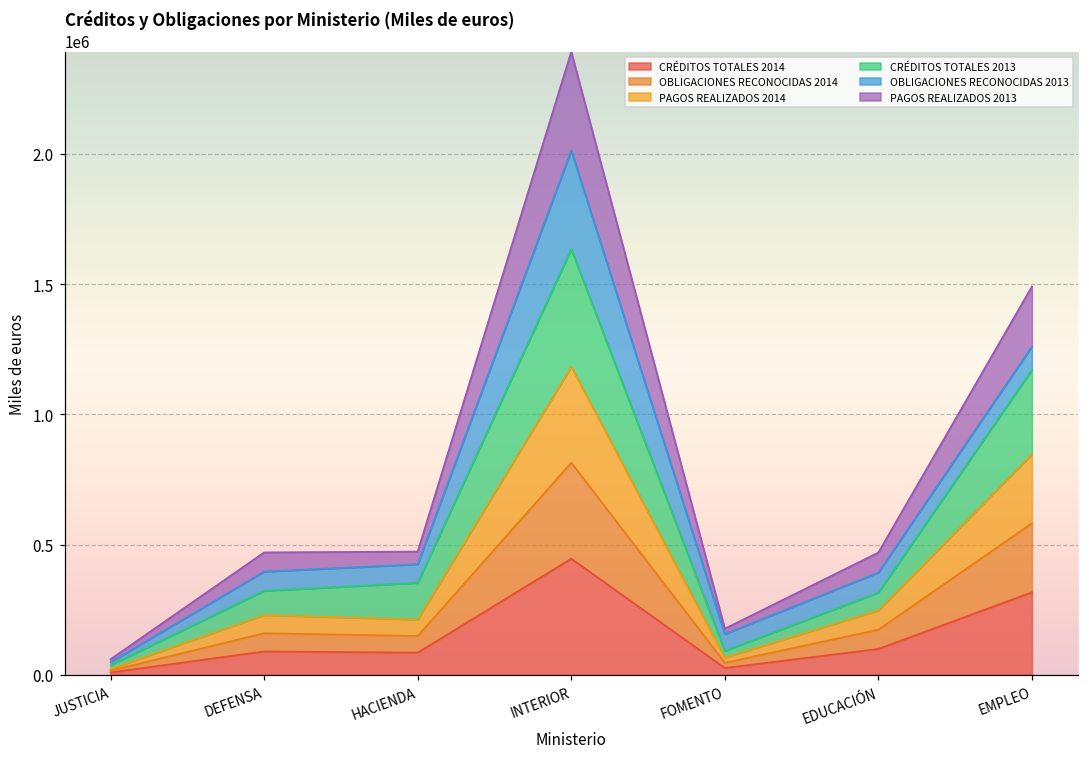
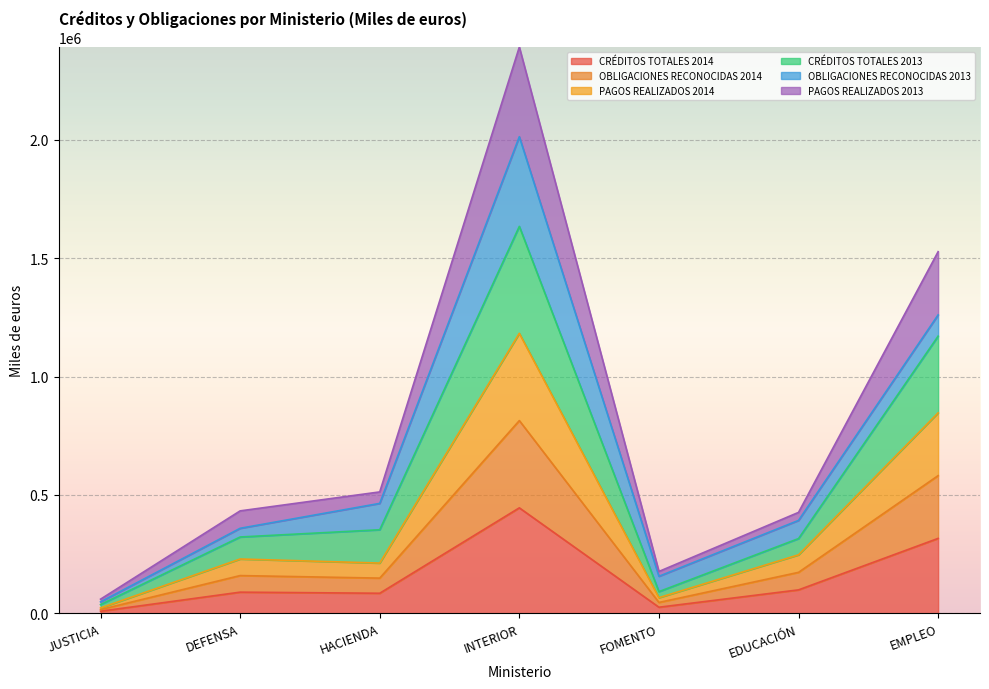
OBLIGACIONES RECONOCIDAS 2013, DEFENSA: 70000 -> 40000
OBLIGACIONES RECONOCIDAS 2013, HACIENDA: 70000 -> 110000
PAGOS REALIZADOS 2013, EDUCACIÓN: 80000 -> 30000
PAGOS REALIZADOS 2013, EMPLEO: 230000 -> 270000
